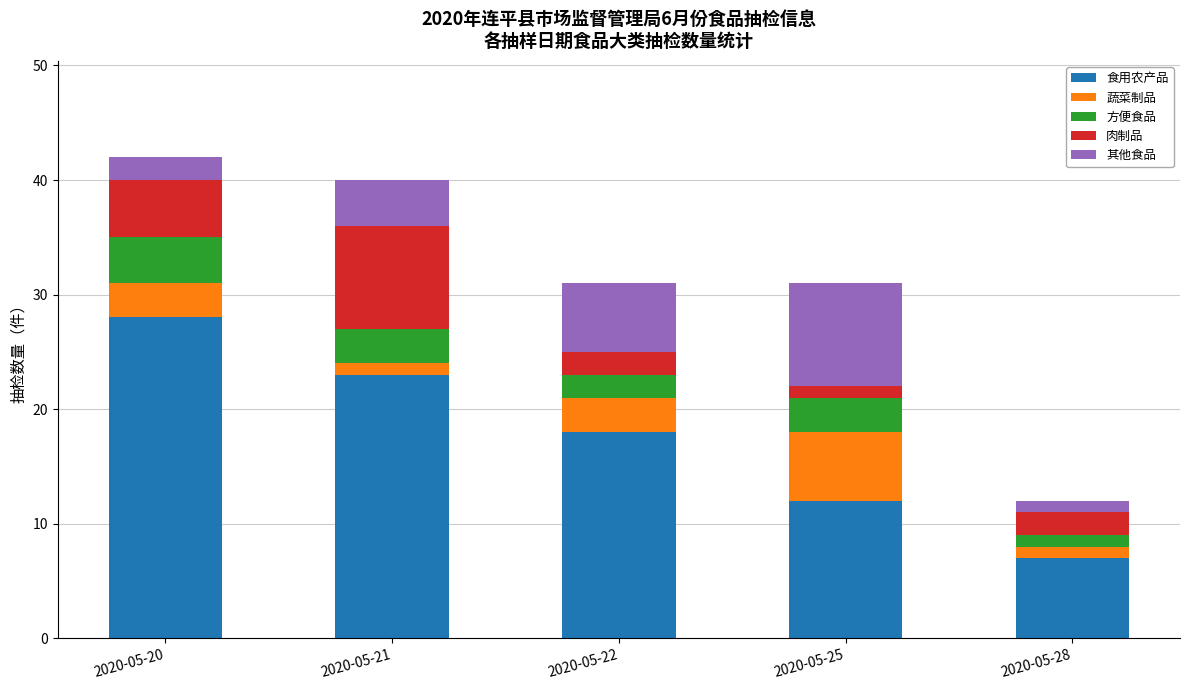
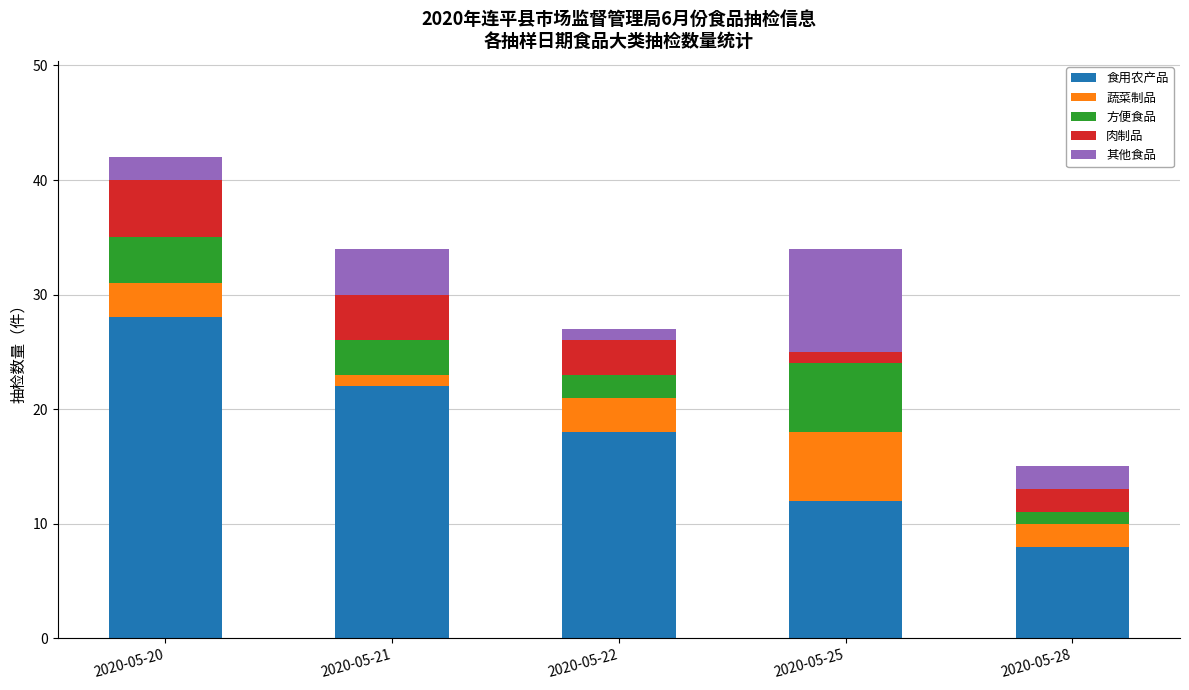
食用农产品, 2020-05-21: 23 -> 22
肉制品, 2020-05-21: 9 -> 4
肉制品, 2020-05-22: 2 -> 3
其他食品, 2020-05-22: 6 -> 1
方便食品, 2020-05-25: 3 -> 6
食用农产品, 2020-05-28: 7 -> 8
蔬菜制品, 2020-05-28: 1 -> 2
其他食品, 2020-05-28: 1 -> 2
